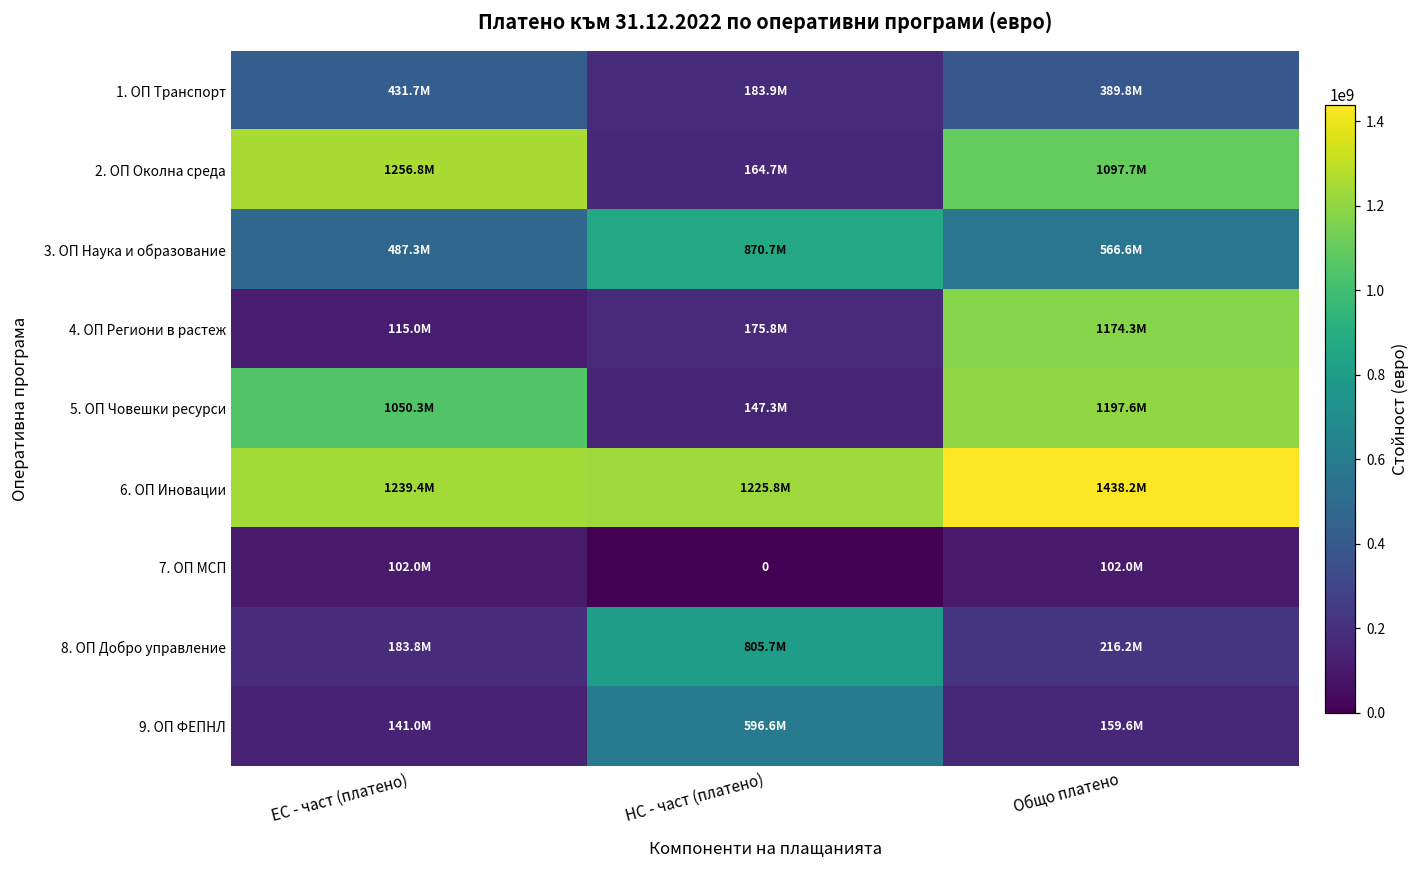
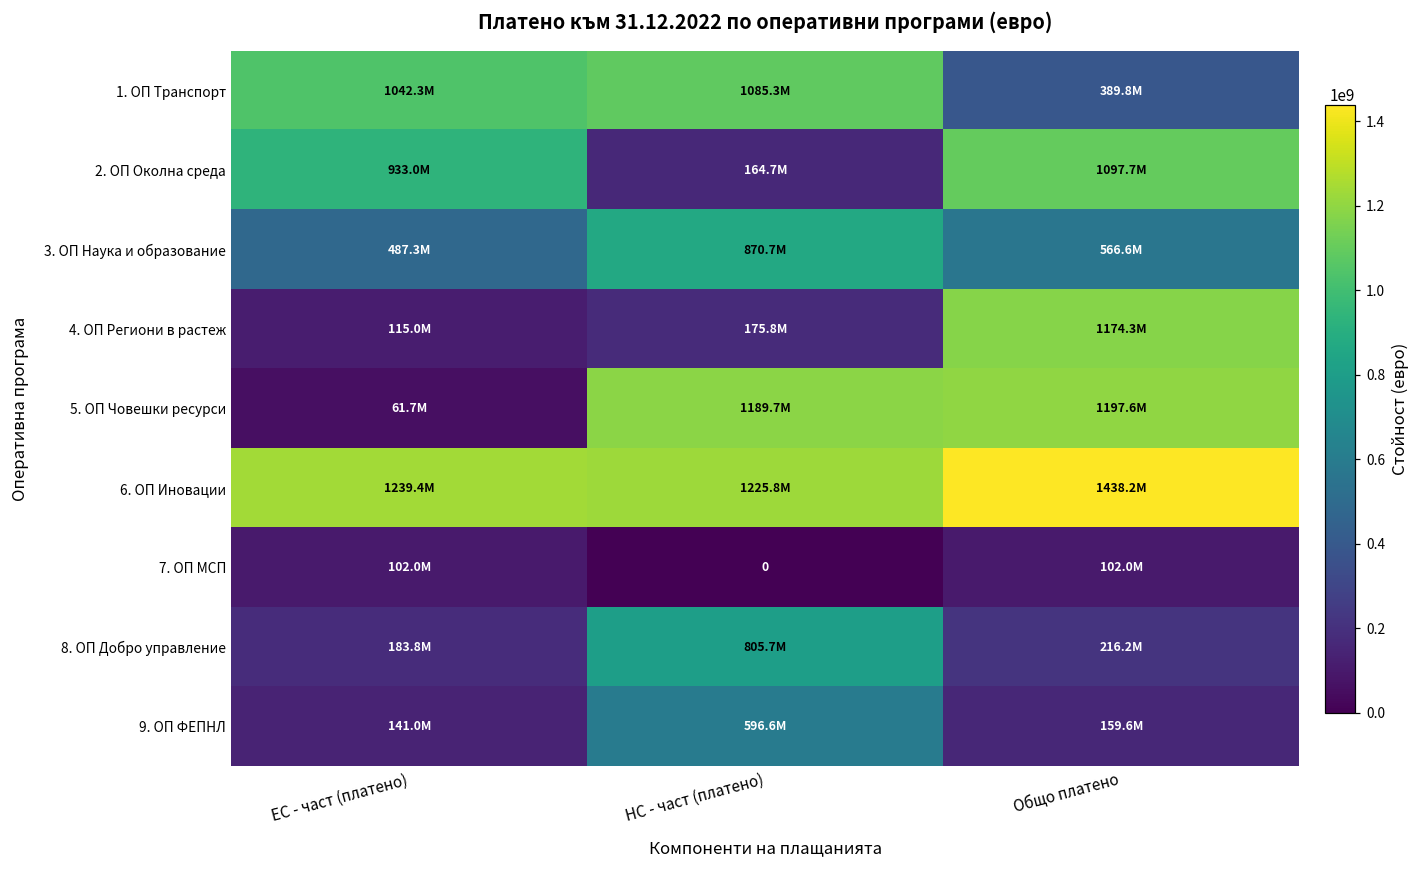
1. ОП Транспорт, ЕС - част (платено): 431.7M -> 1042.3M
1. ОП Транспорт, НС - част (платено): 183.9M -> 1085.3M
2. ОП Околна среда, ЕС - част (платено): 1256.8M -> 933.0M
5. ОП Човешки ресурси, ЕС - част (платено): 1050.3M -> 61.7M
5. ОП Човешки ресурси, НС - част (платено): 147.3M -> 1189.7M
